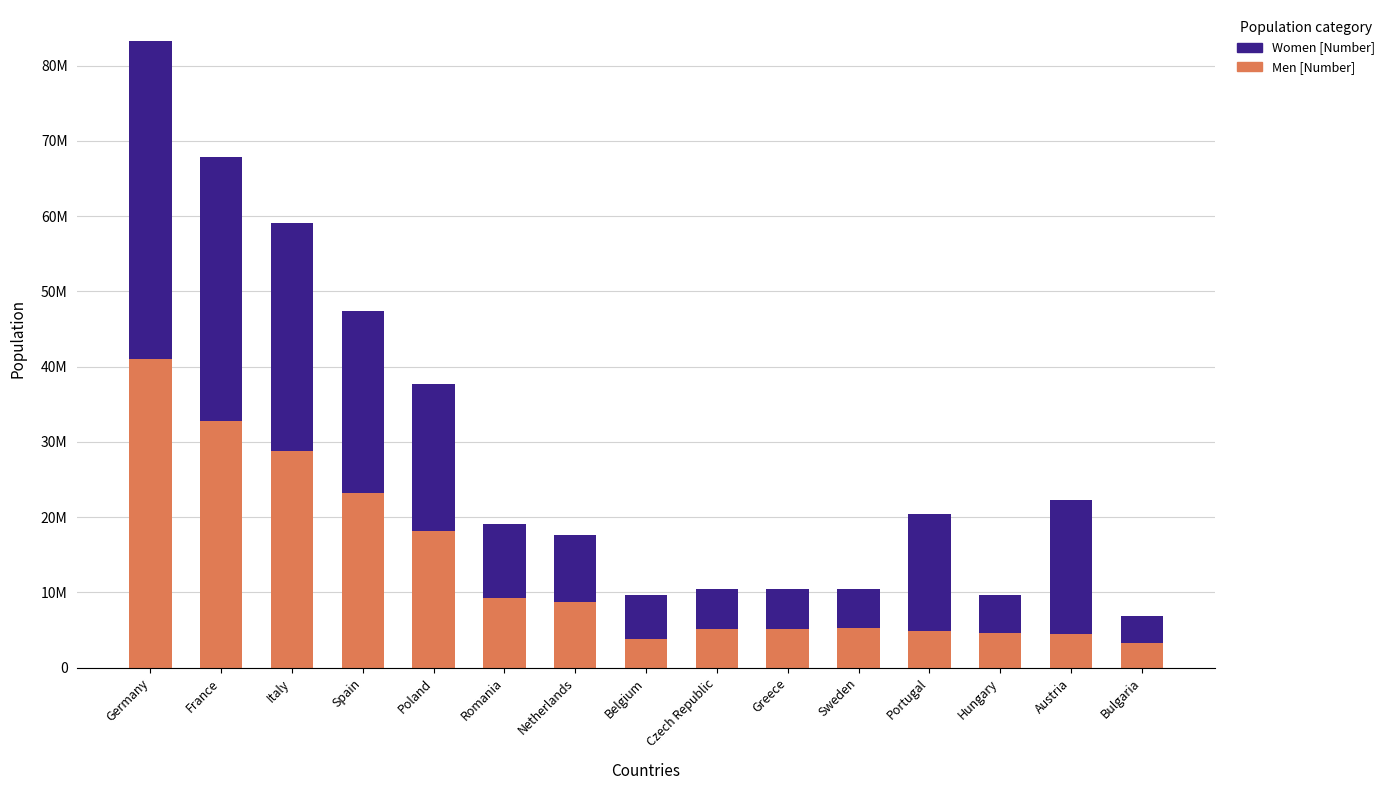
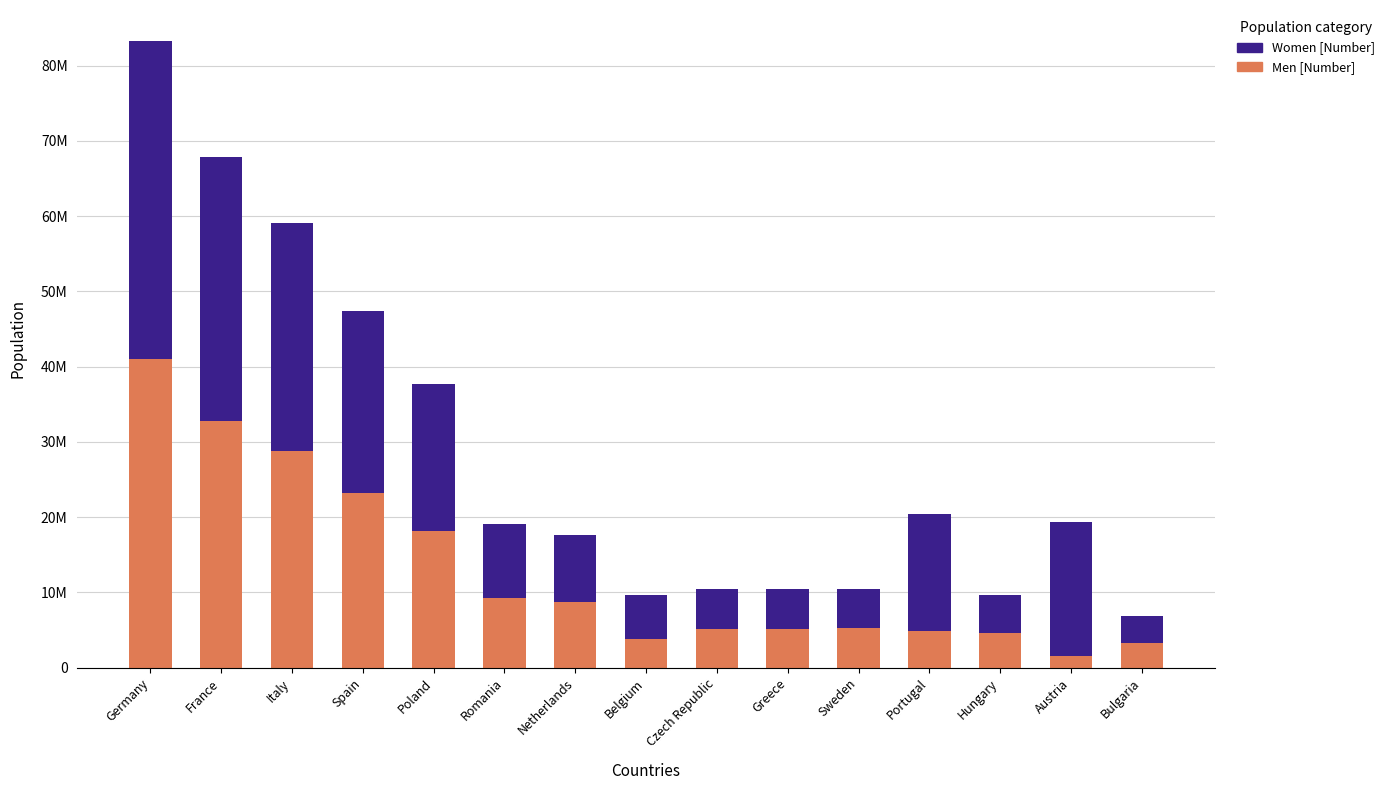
Men [Number], Austria: 4000000 -> 2000000
